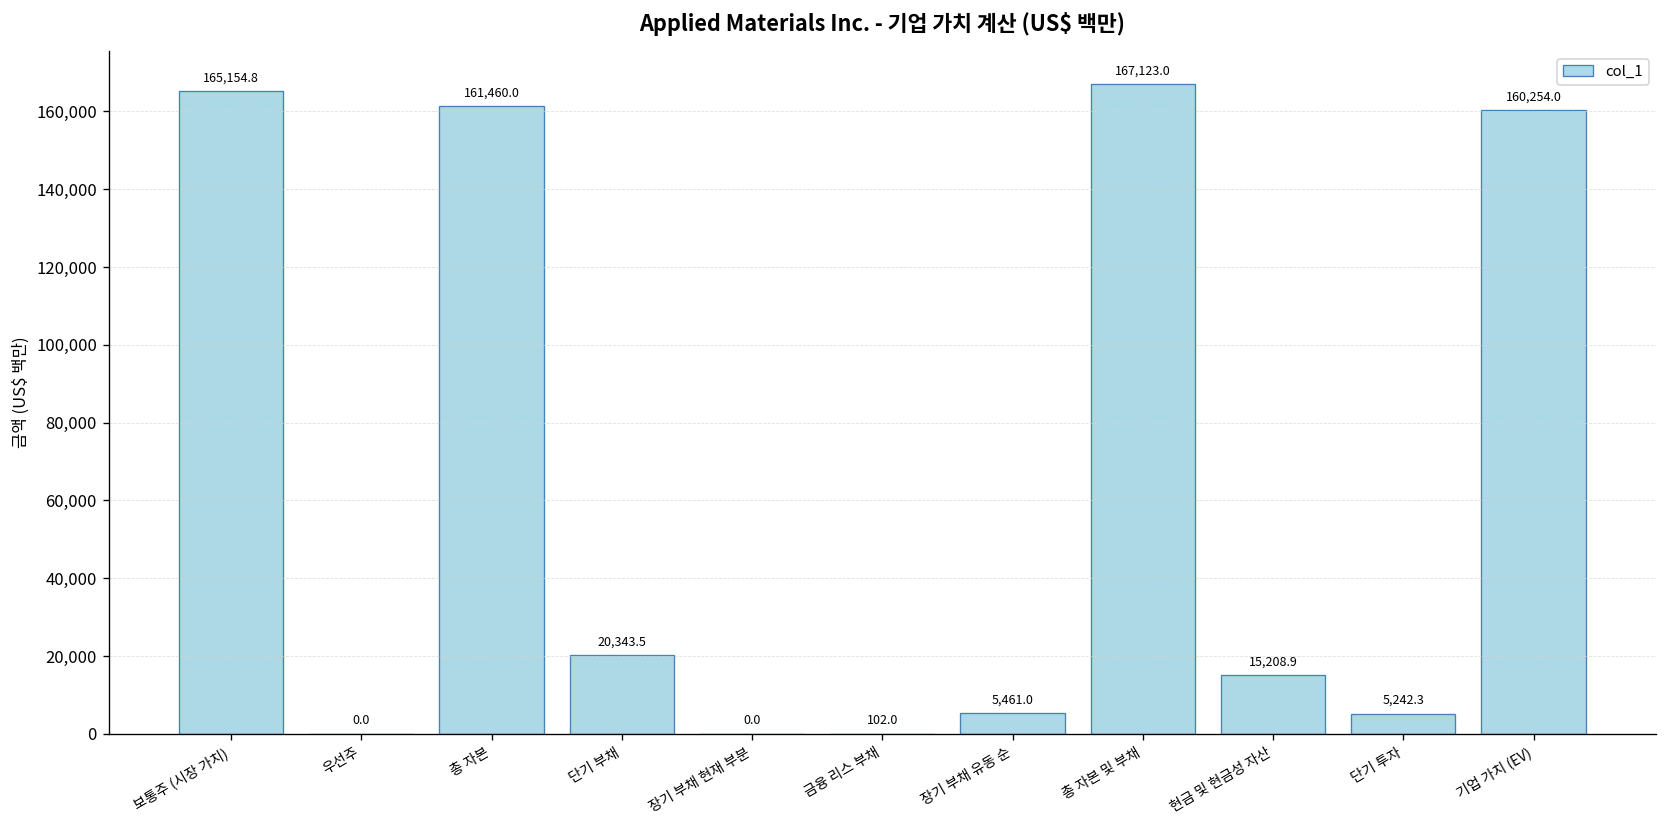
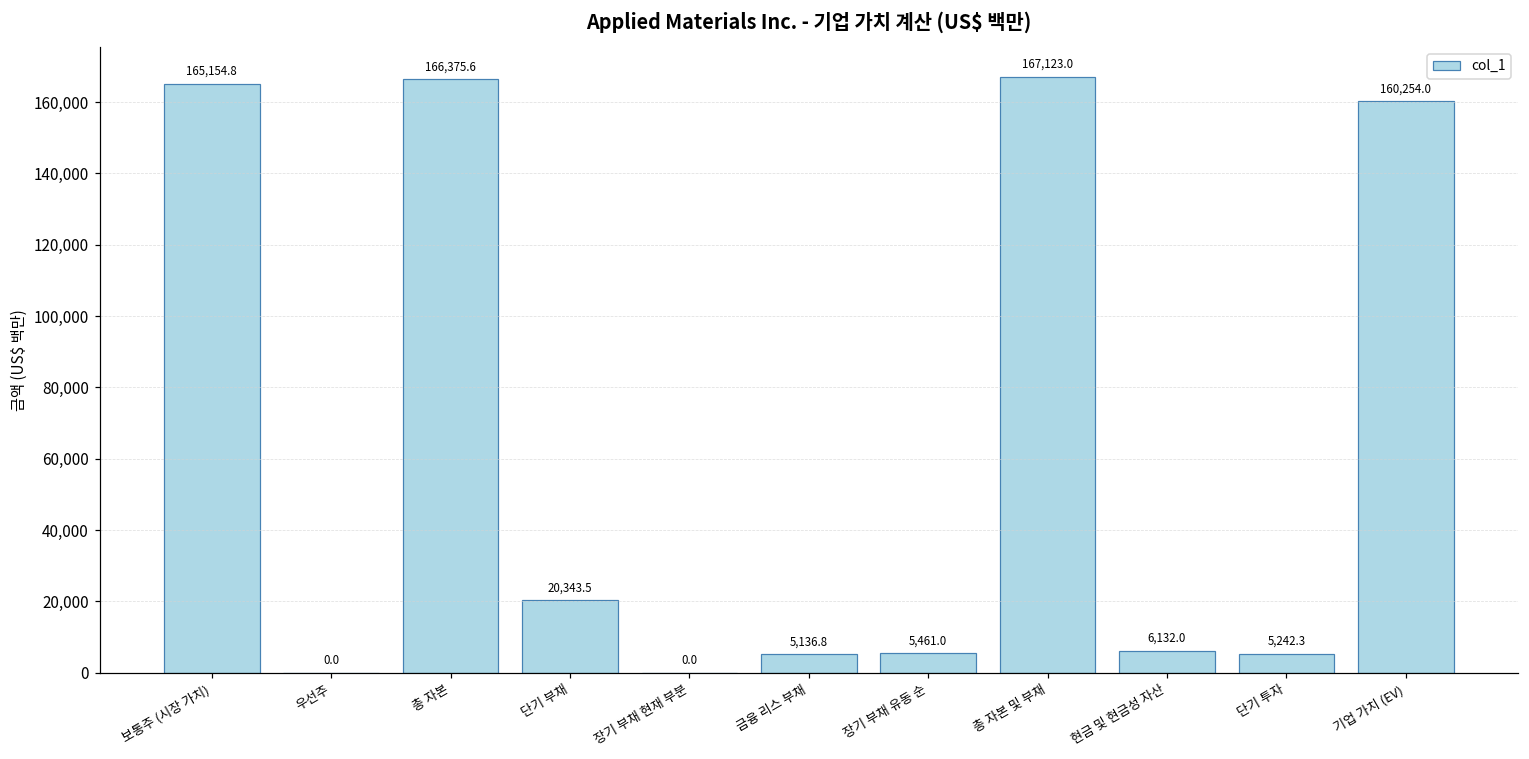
총 자본: 161,460.0 -> 166,375.6
금융 리스 부채: 102.0 -> 5,136.8
현금 및 현금성 자산: 15,208.9 -> 6,132.0
